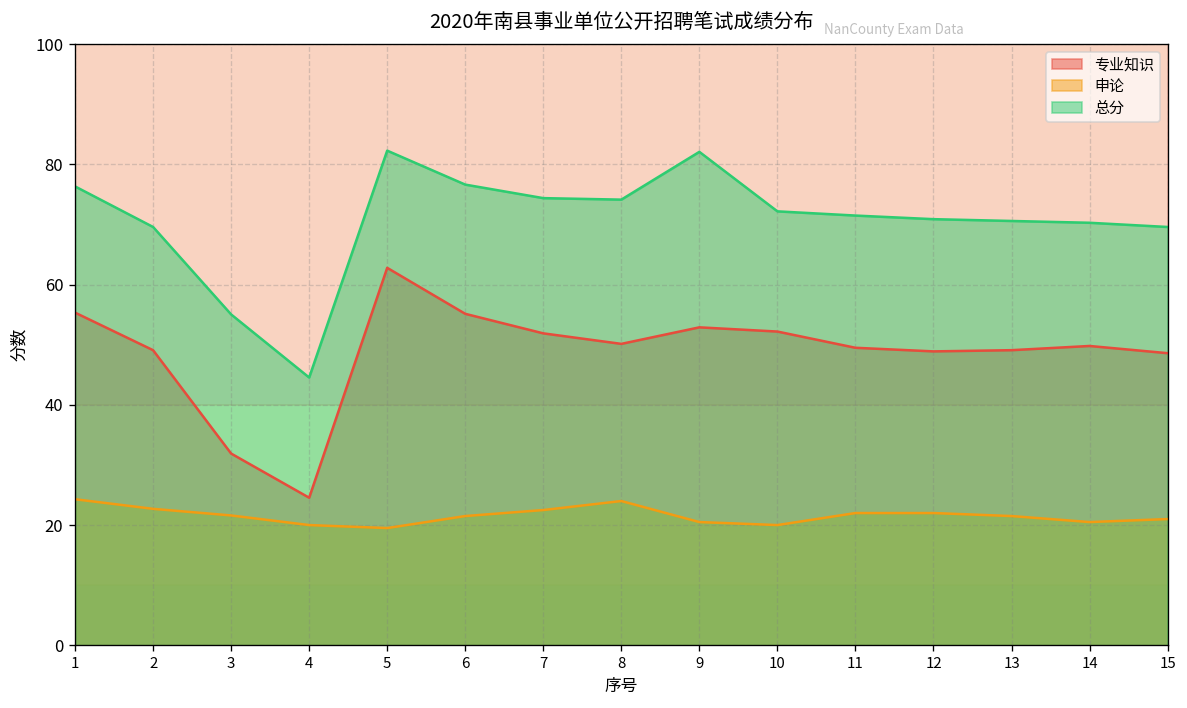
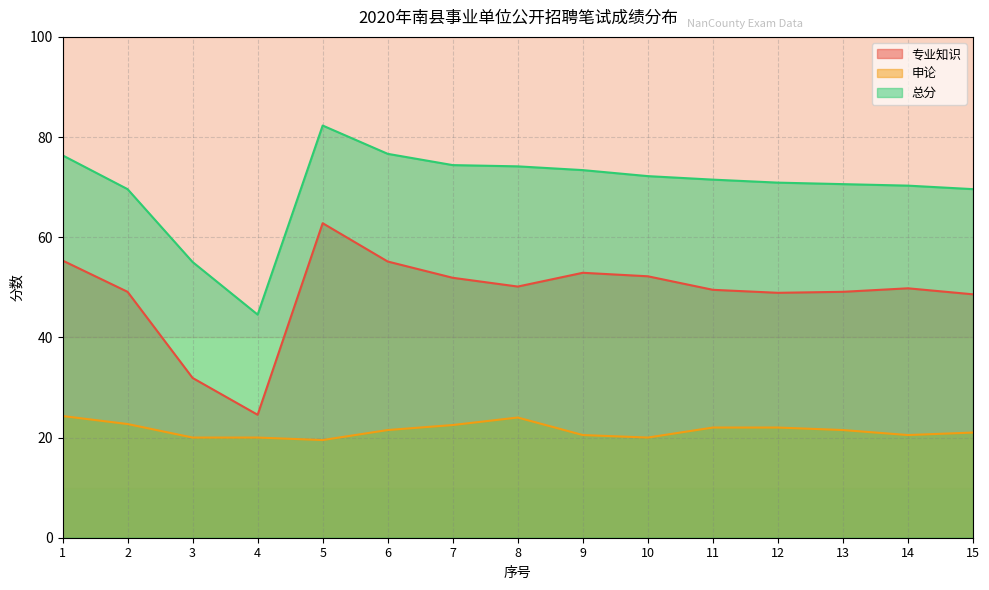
申论, 3: 22 -> 20
总分, 9: 82 -> 73
